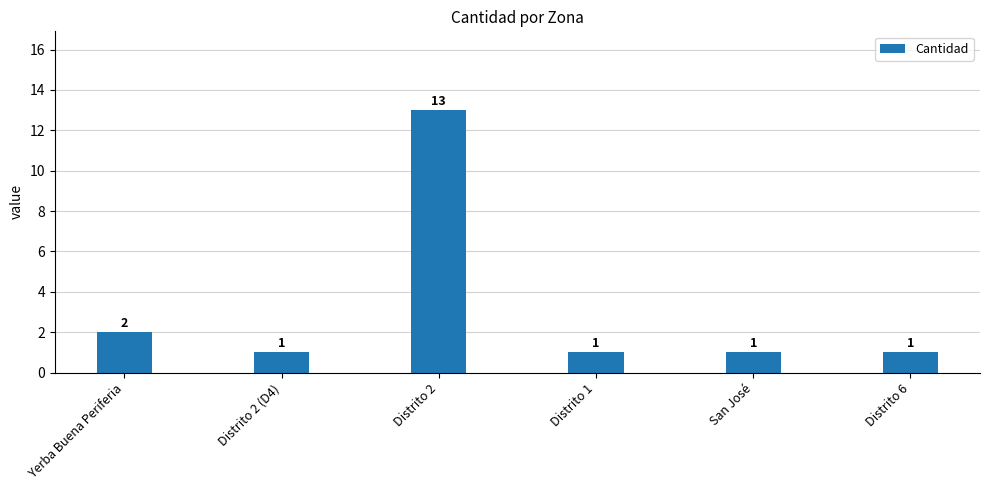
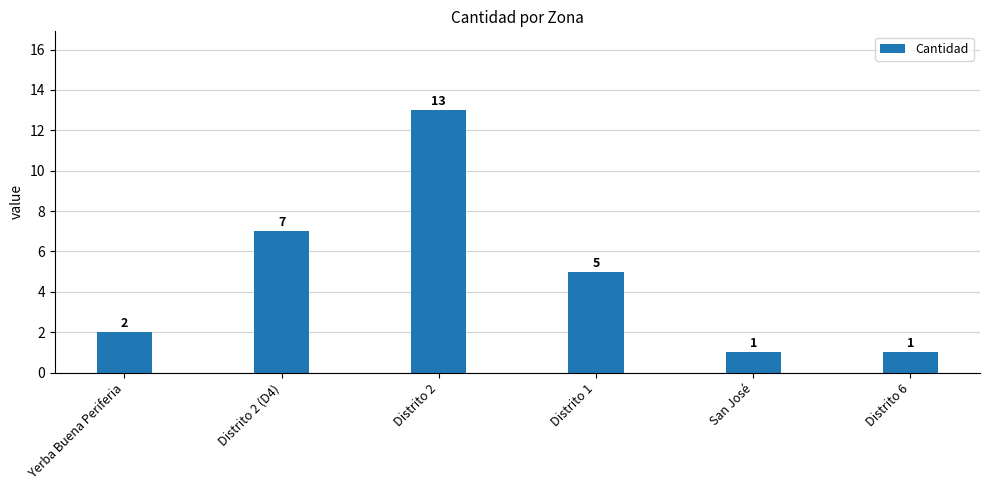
Distrito 2 (D4): 1 -> 7
Distrito 1: 1 -> 5
